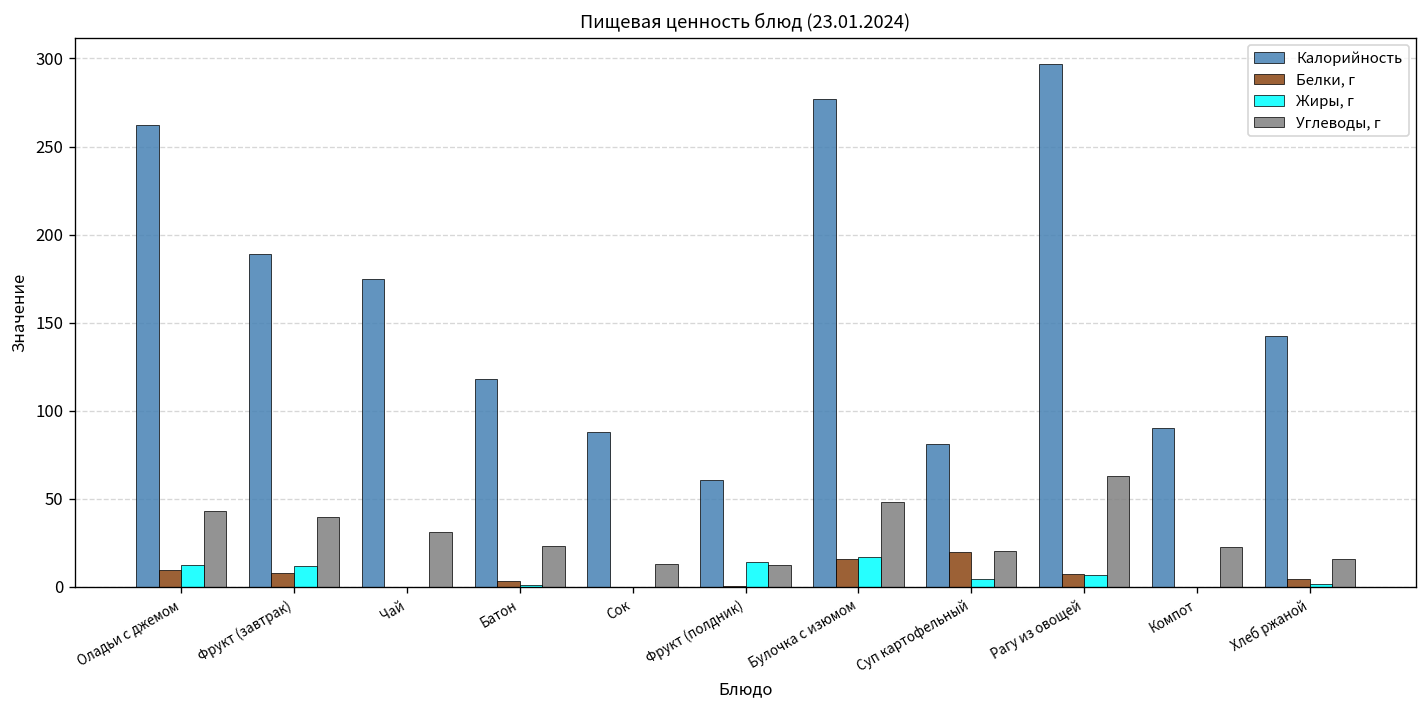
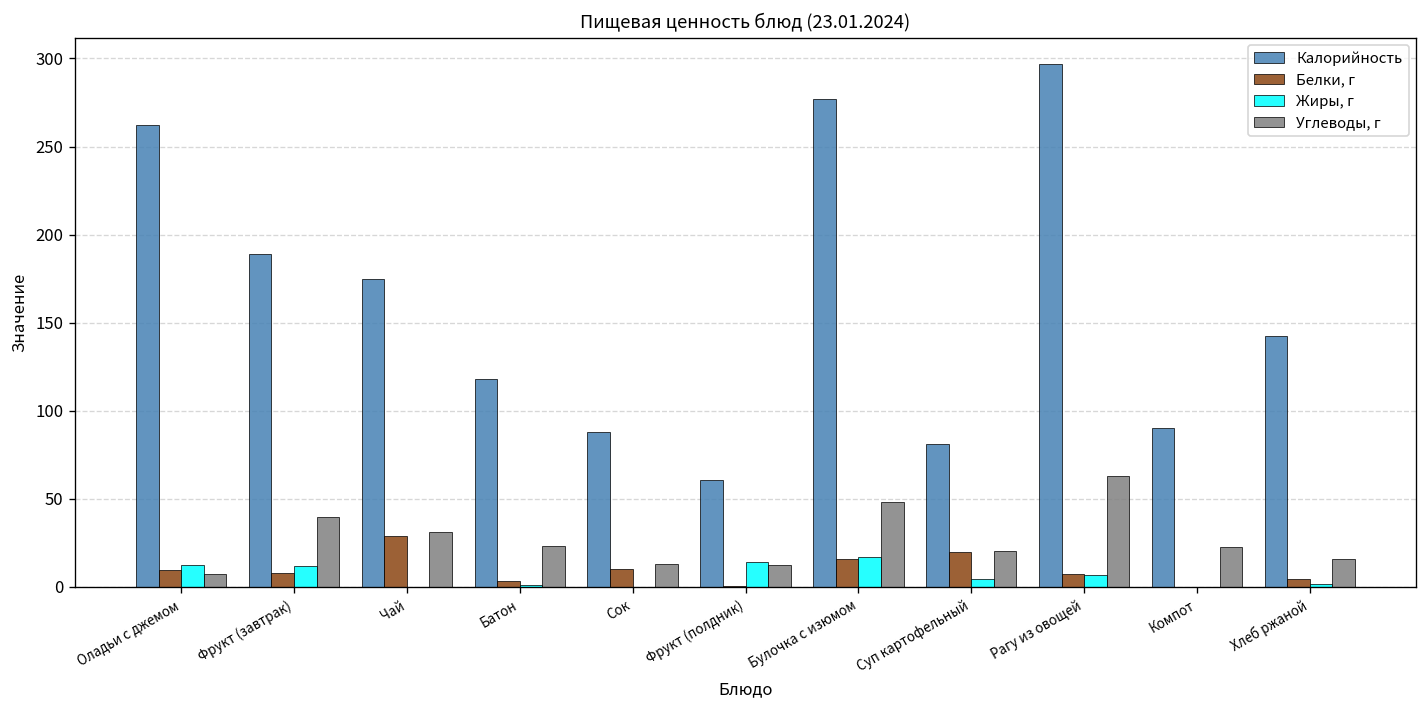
Углеводы, г, Оладьи с джемом: 43 -> 7
Белки, г, Чай: 0 -> 29
Белки, г, Сок: 0 -> 10
